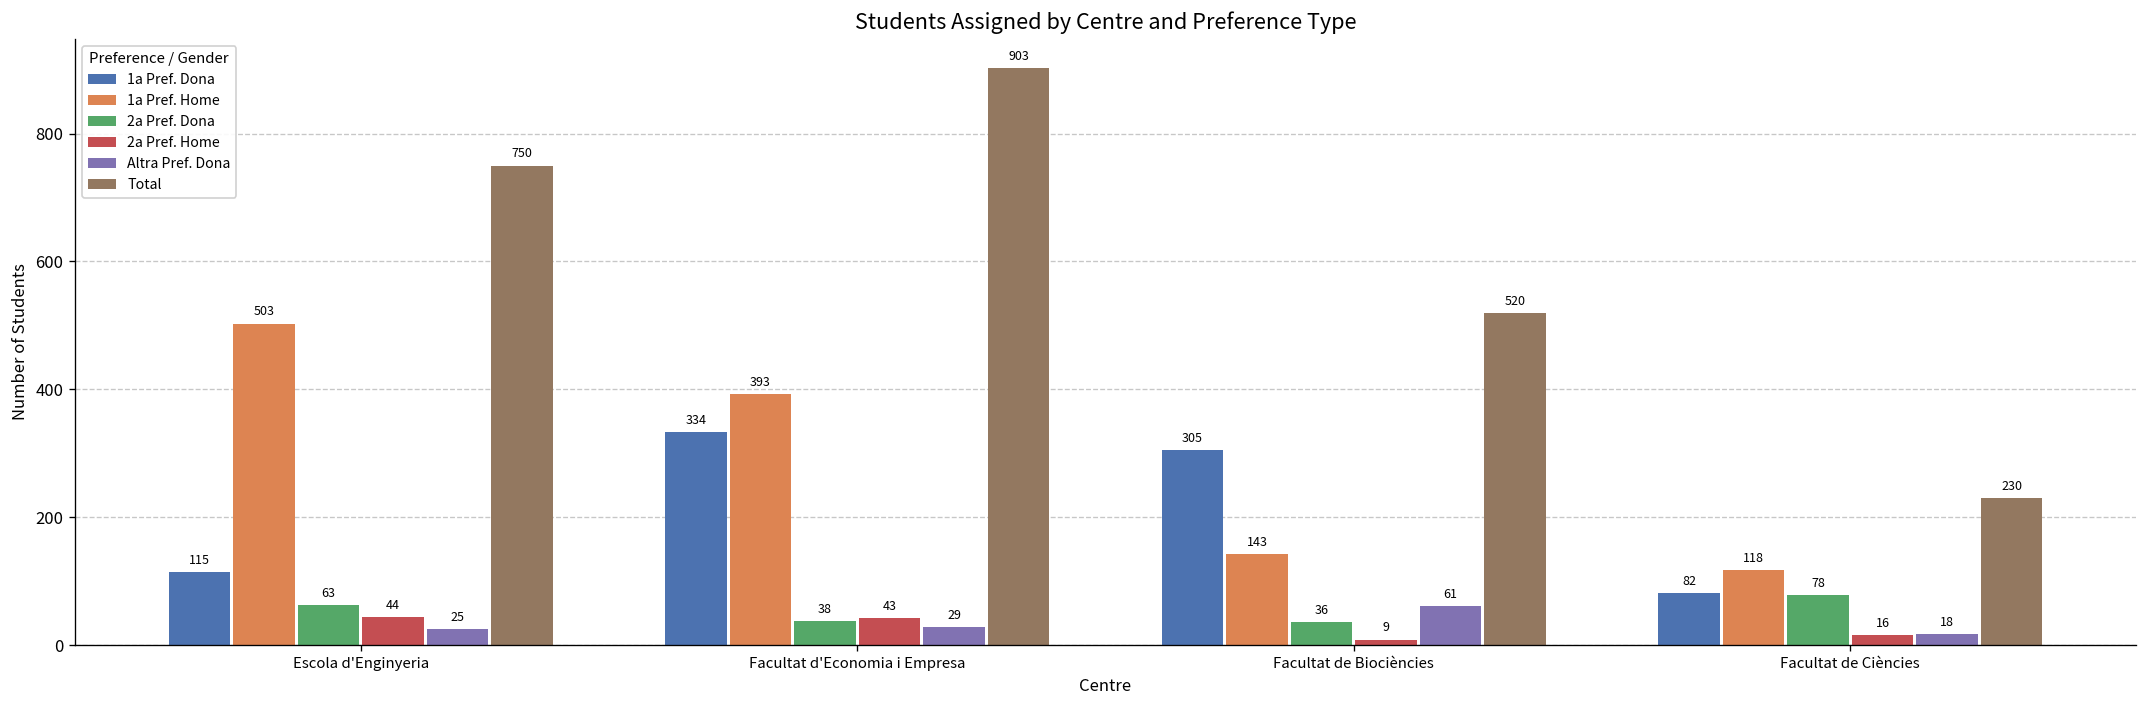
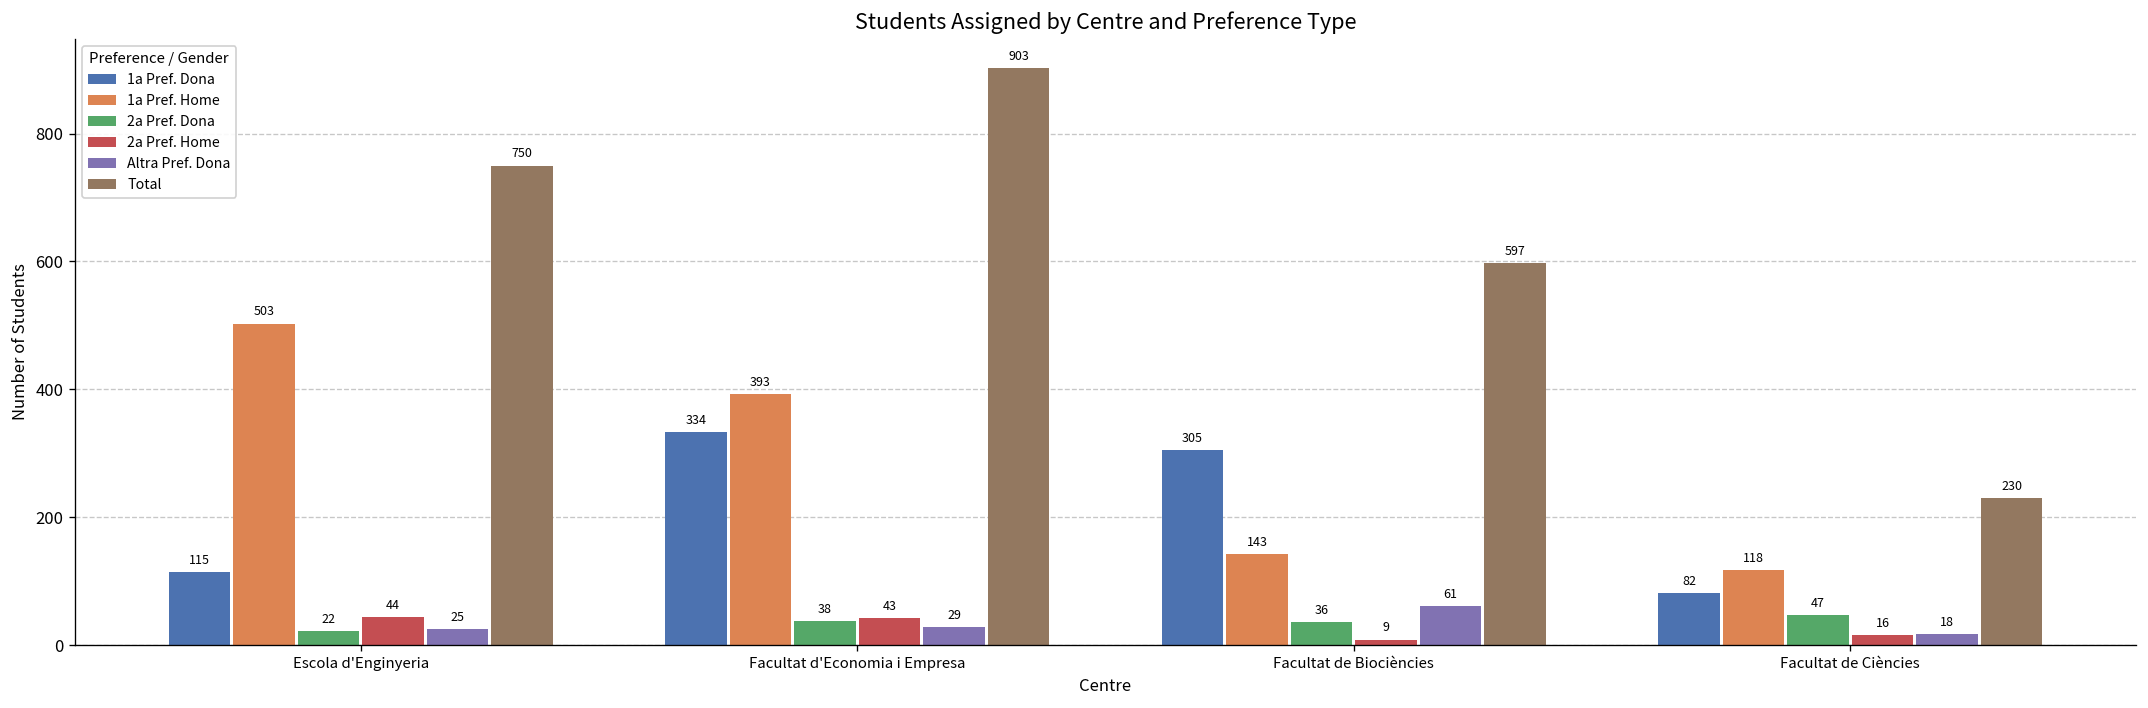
2a Pref. Dona, Escola d'Enginyeria: 63 -> 22
Total, Facultat de Biociències: 520 -> 597
2a Pref. Dona, Facultat de Ciències: 78 -> 47
